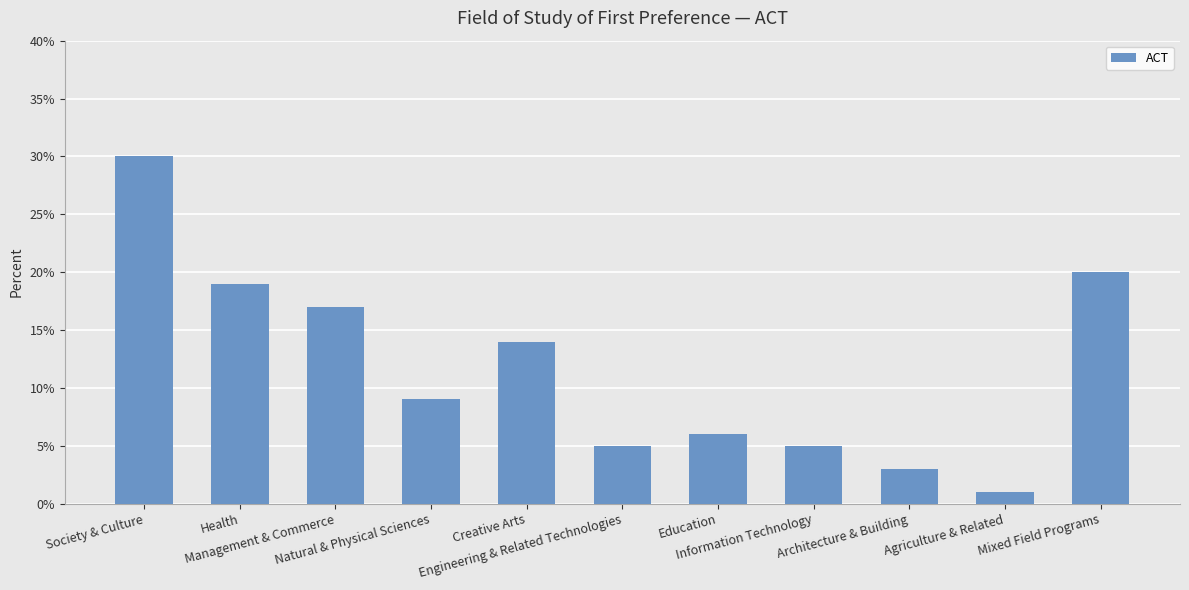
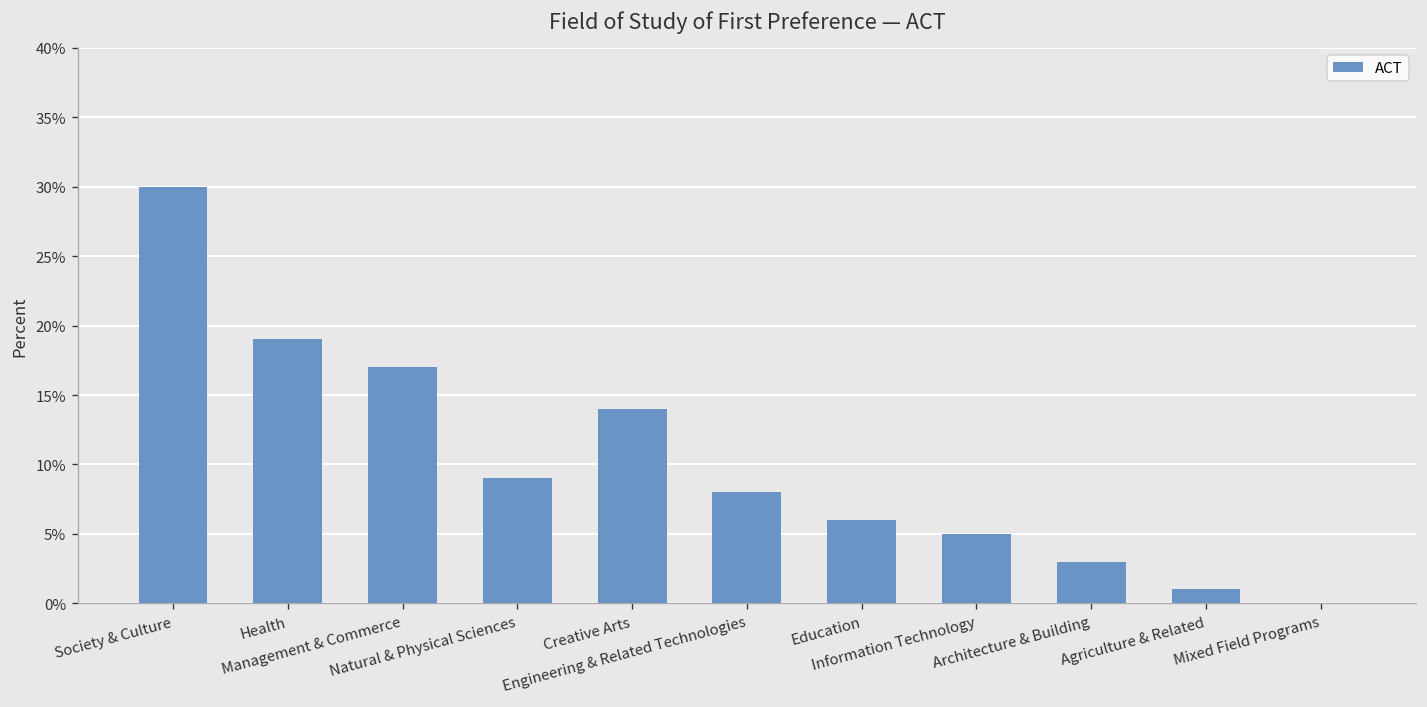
Engineering & Related Technologies: 5.0% -> 8.0%
Mixed Field Programs: 20.0% -> 0.0%
